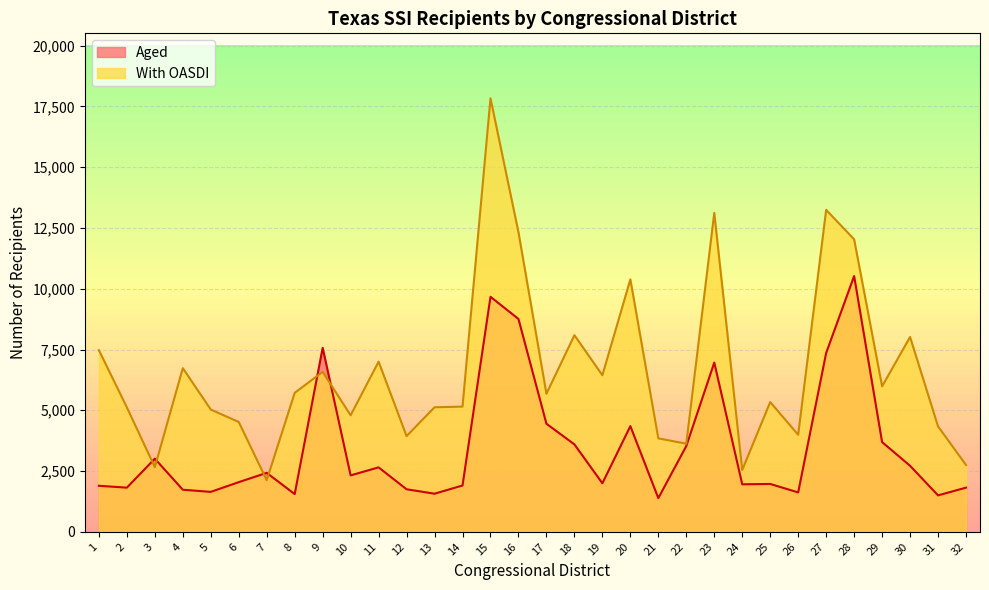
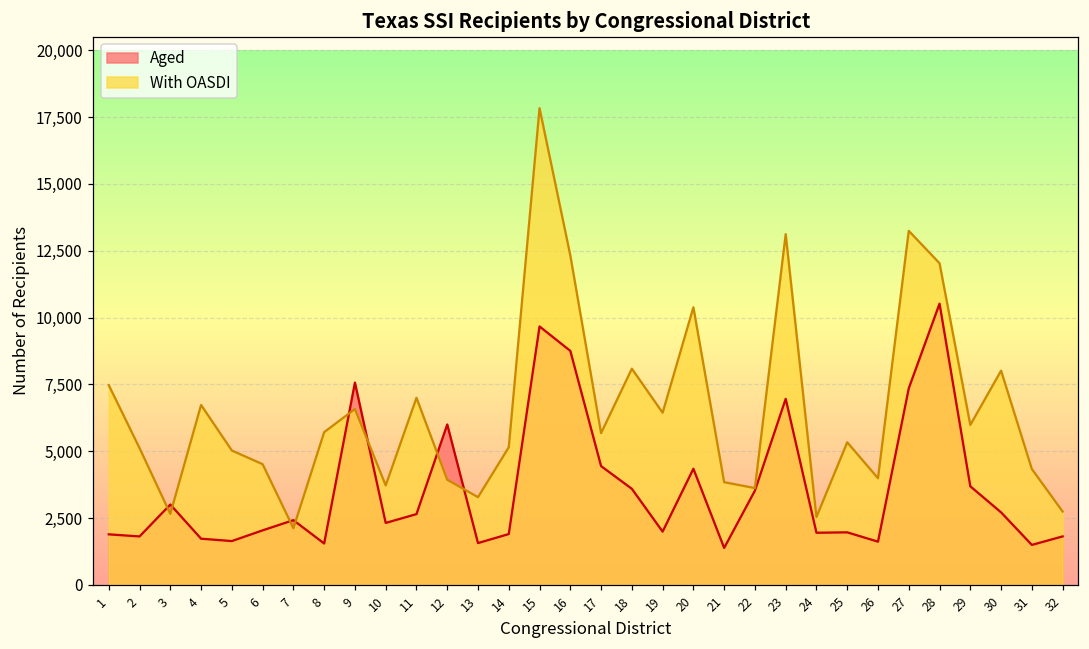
With OASDI, 10: 4,800 -> 3,700
Aged, 12: 1,800 -> 6,000
With OASDI, 13: 5,100 -> 3,300
